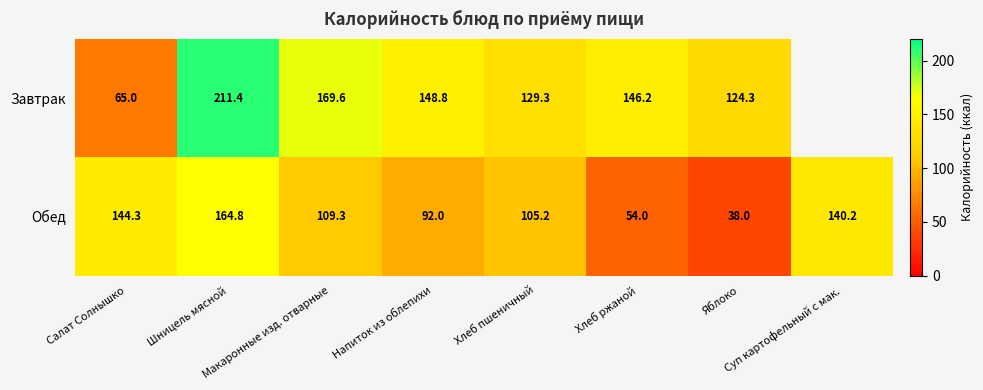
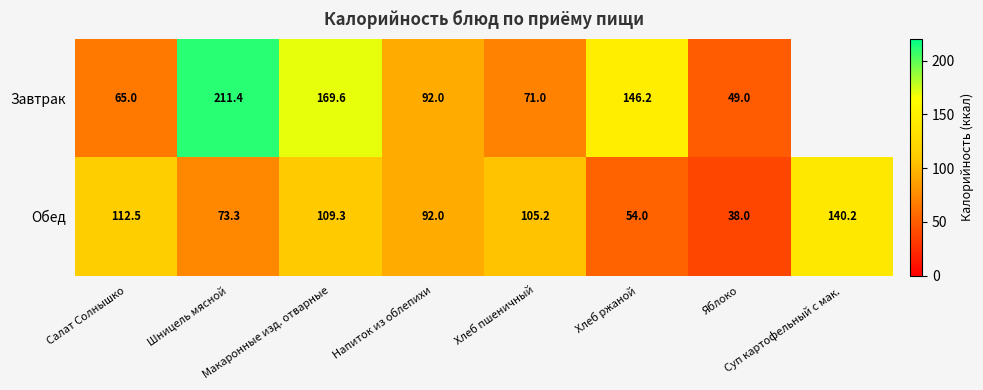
Завтрак, Напиток из облепихи: 148.8 -> 92.0
Завтрак, Хлеб пшеничный: 129.3 -> 71.0
Завтрак, Яблоко: 124.3 -> 49.0
Обед, Салат Солнышко: 144.3 -> 112.5
Обед, Шницель мясной: 164.8 -> 73.3
